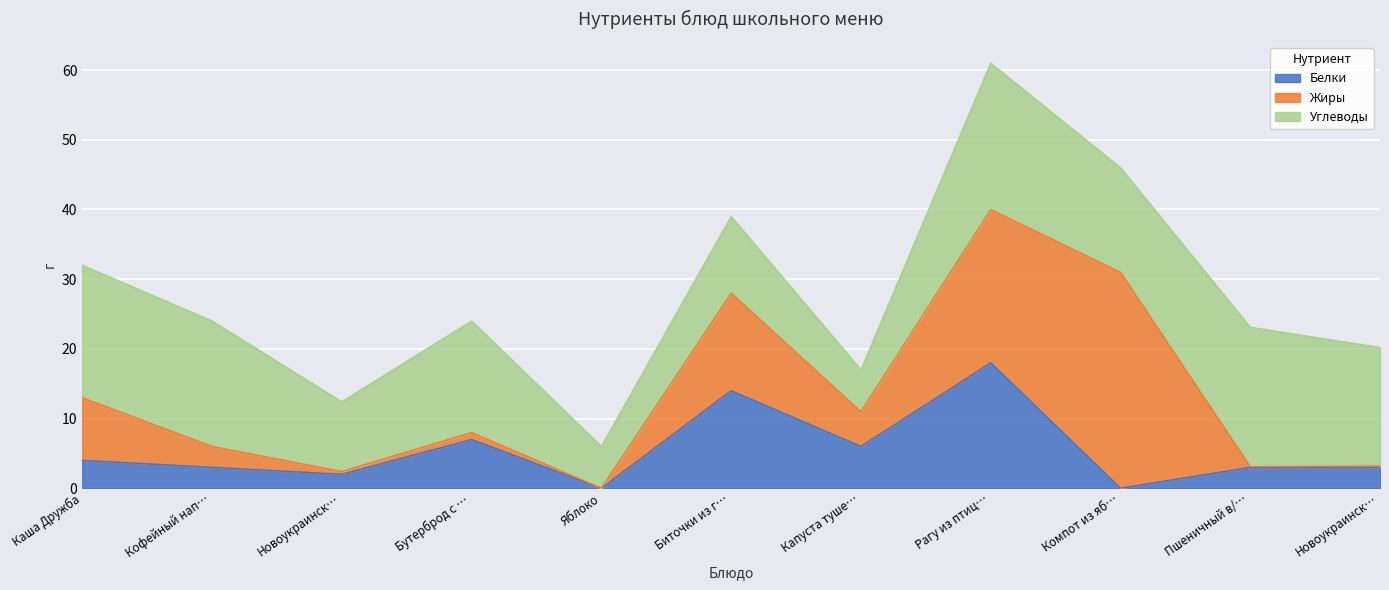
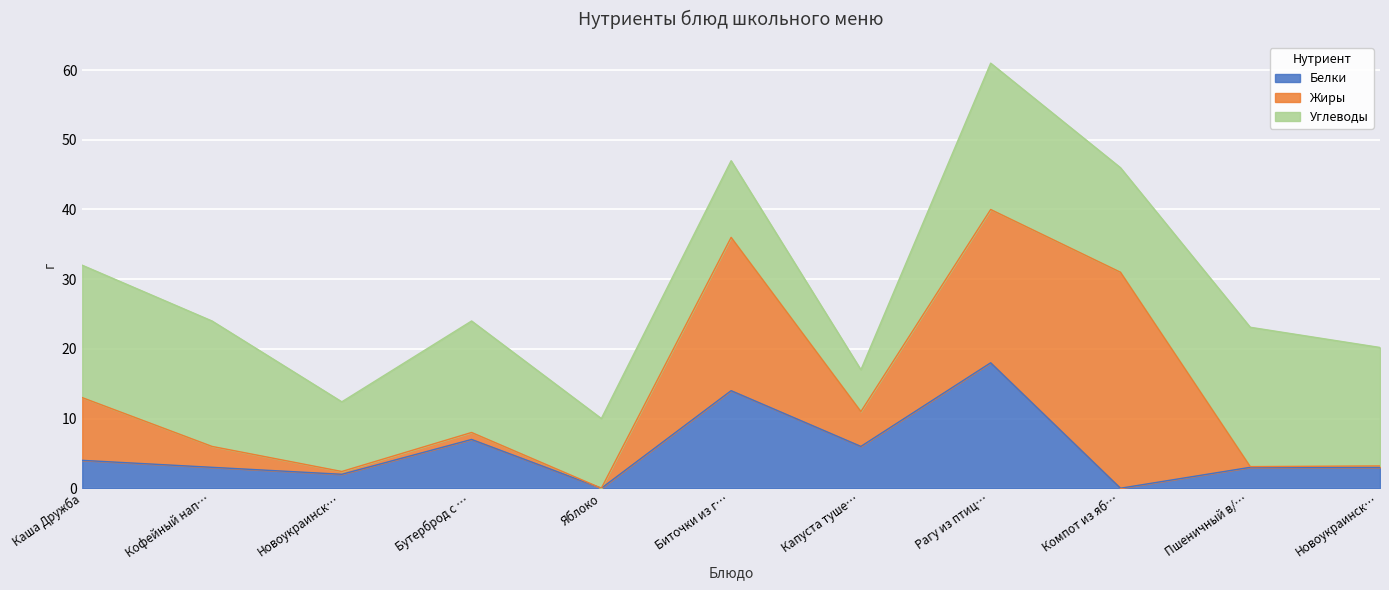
Углеводы, Яблоко: 6 -> 10
Жиры, Биточки из г…: 14 -> 22
